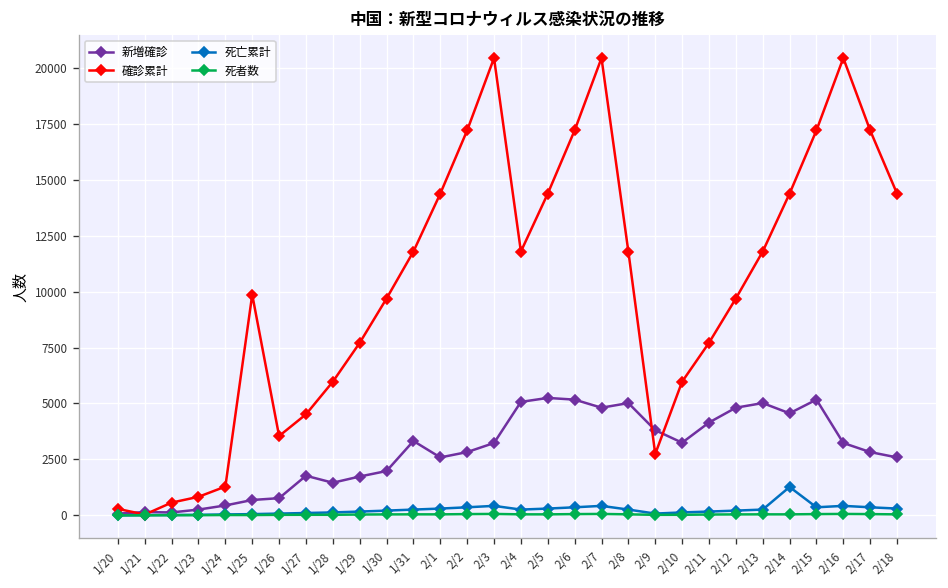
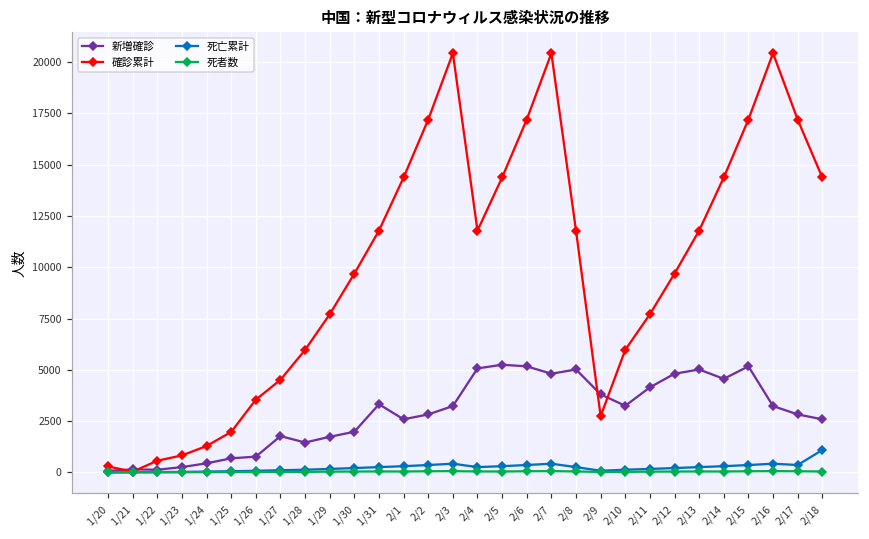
確診累計, 1/25: 9900 -> 2000
死亡累計, 2/14: 1300 -> 300
死亡累計, 2/18: 300 -> 1100
